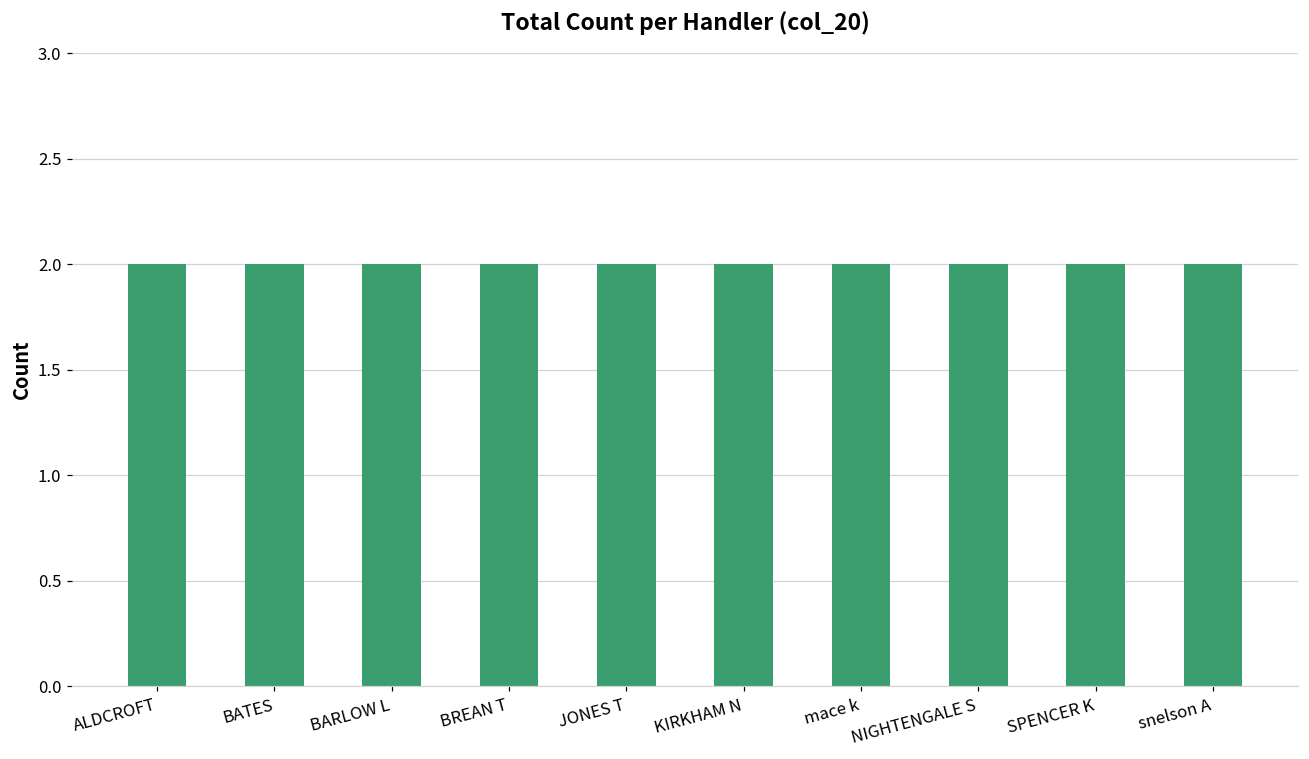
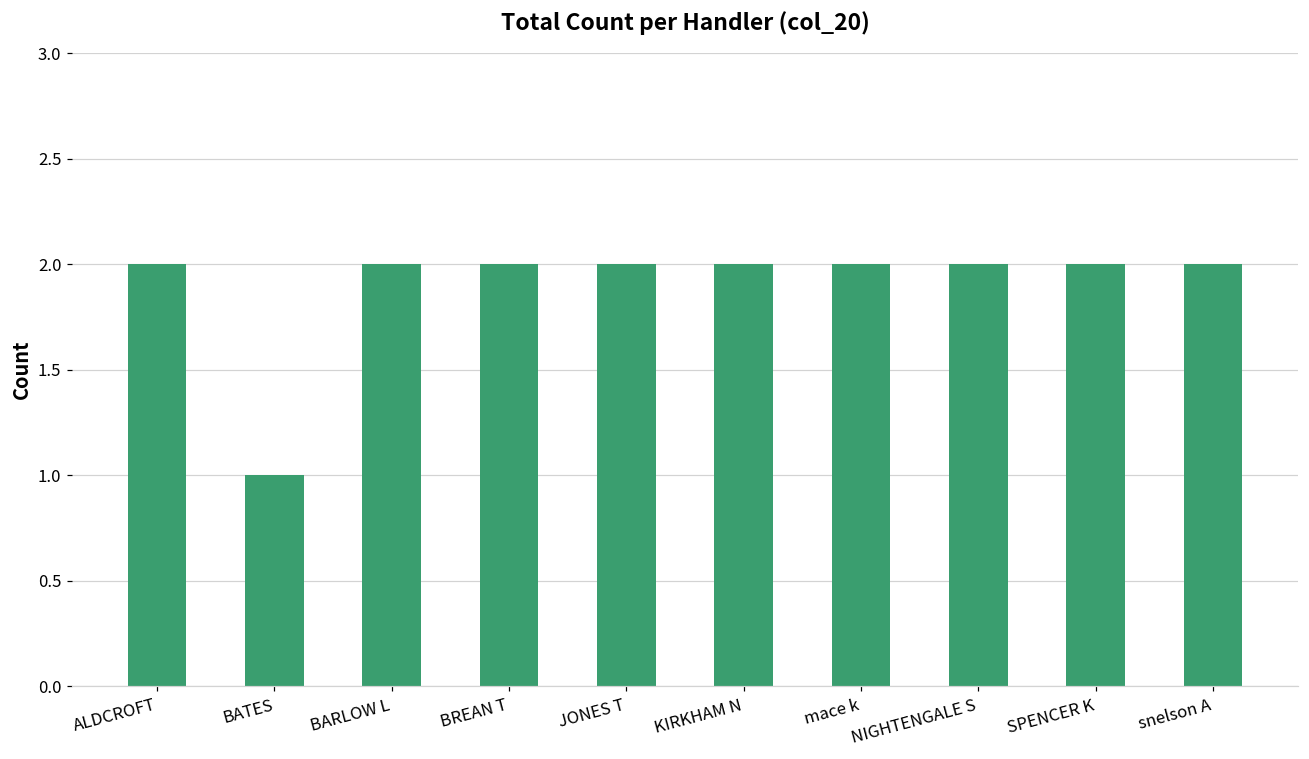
BATES: 2 -> 1
